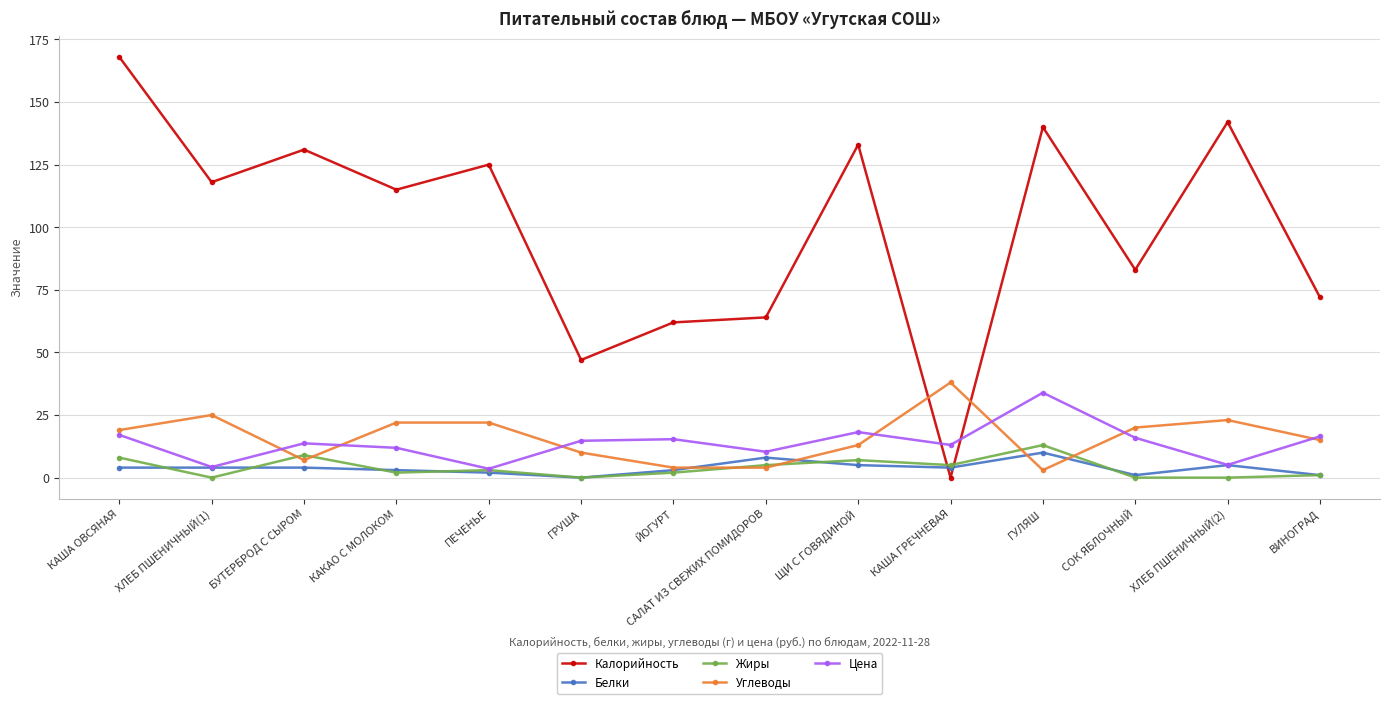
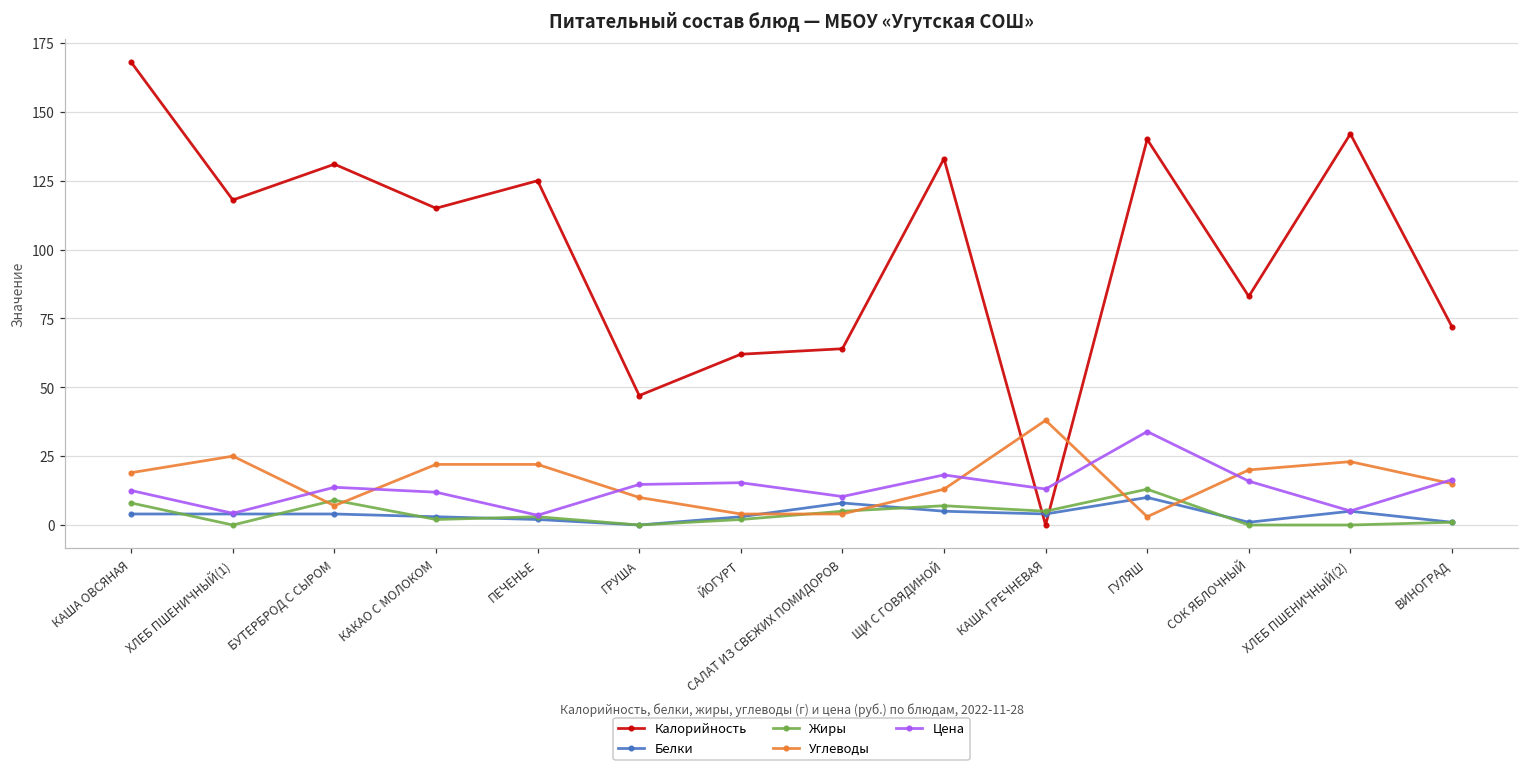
Цена, КАША ОВСЯНАЯ: 17 -> 13
